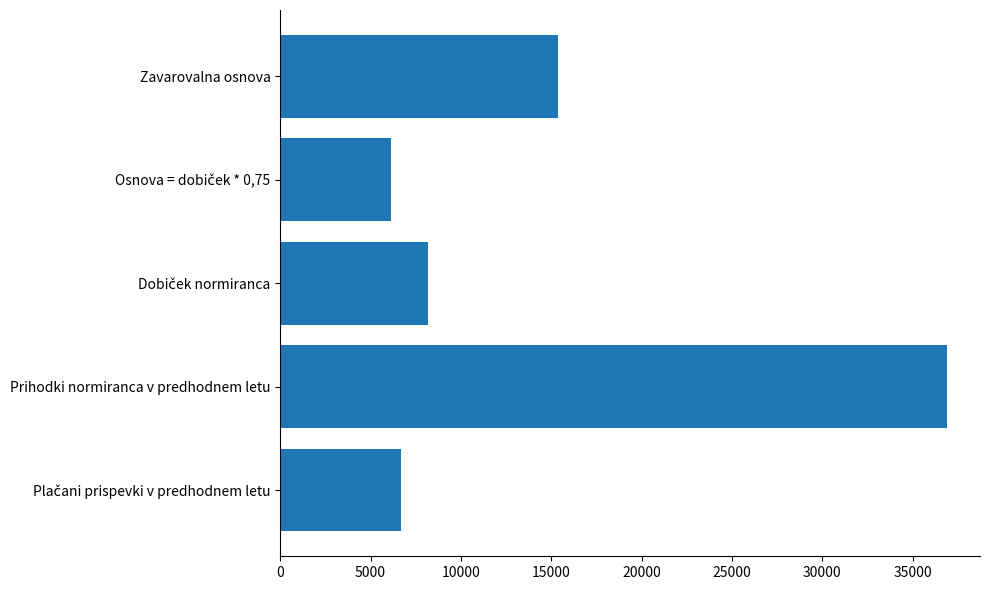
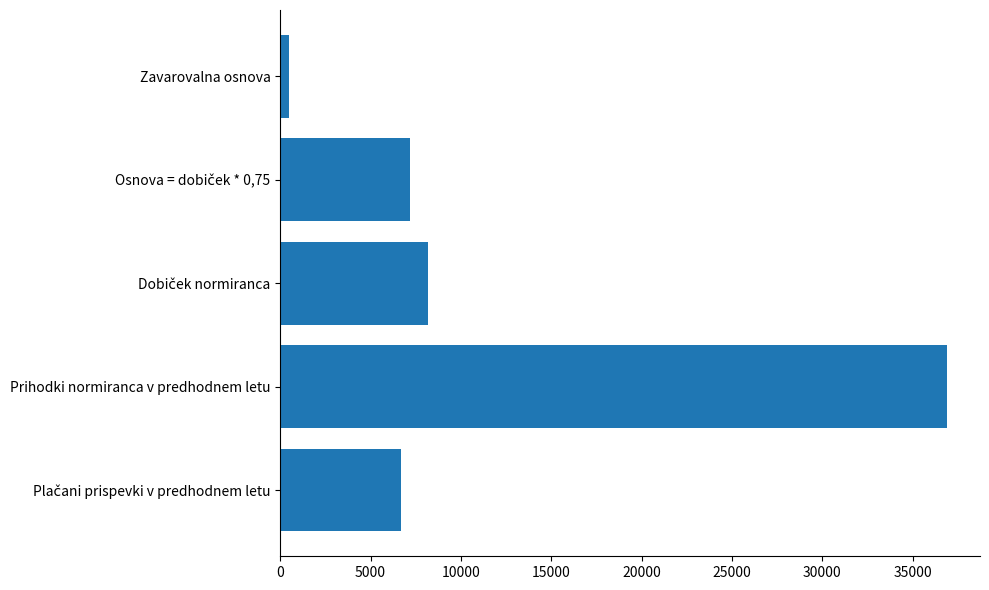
Zavarovalna osnova: 15400 -> 500
Osnova = dobiček * 0,75: 6100 -> 7200
